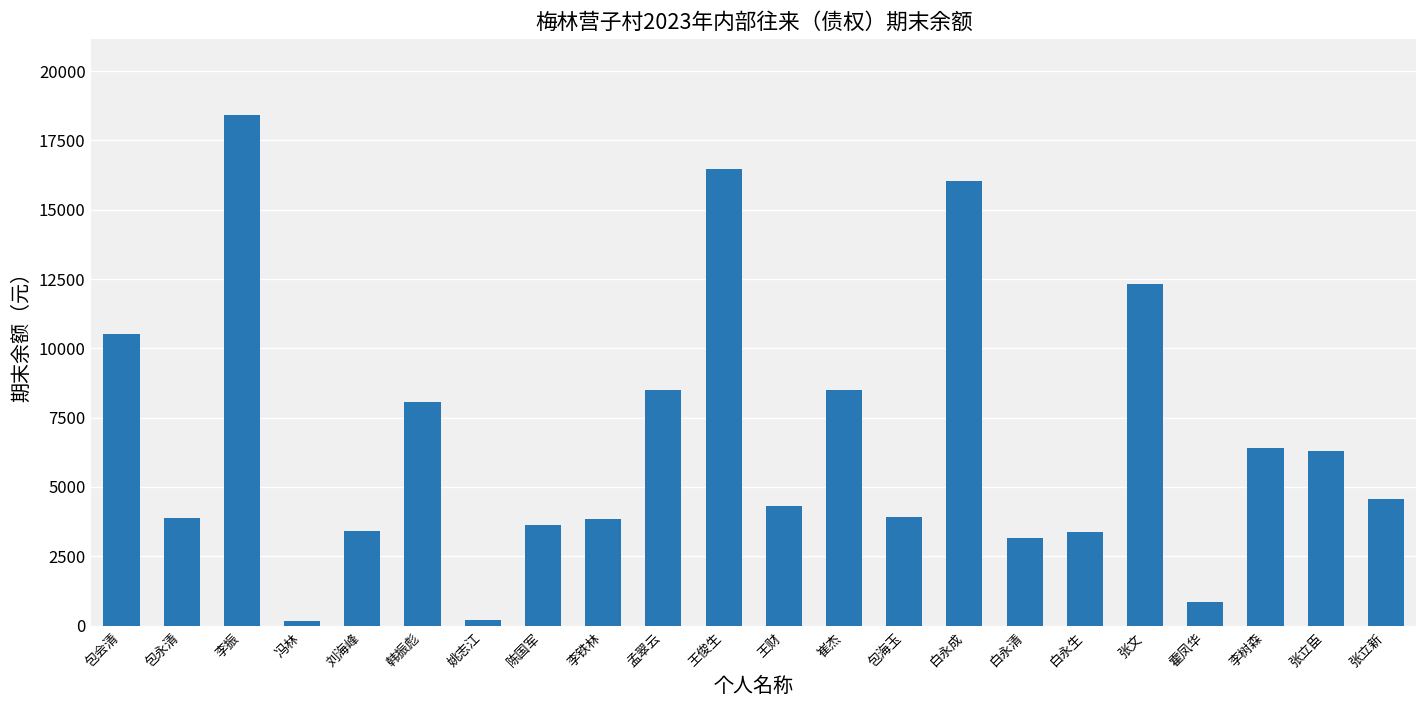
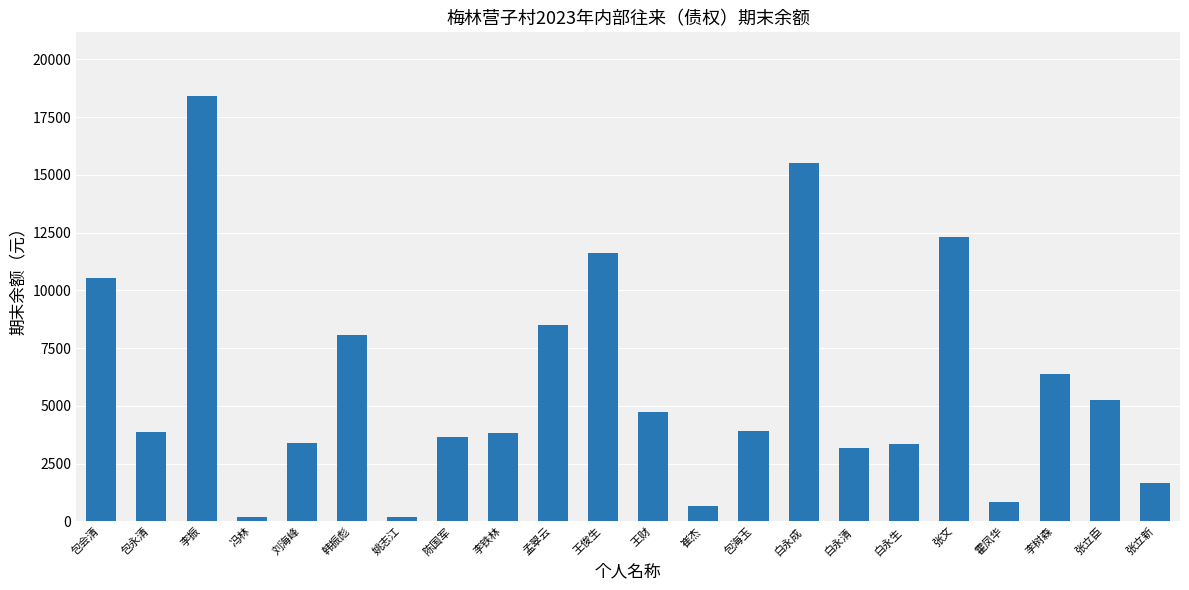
王俊生: 16500 -> 11600
王财: 4300 -> 4700
崔杰: 8500 -> 700
白永成: 16100 -> 15500
张立臣: 6300 -> 5300
张立新: 4600 -> 1700
